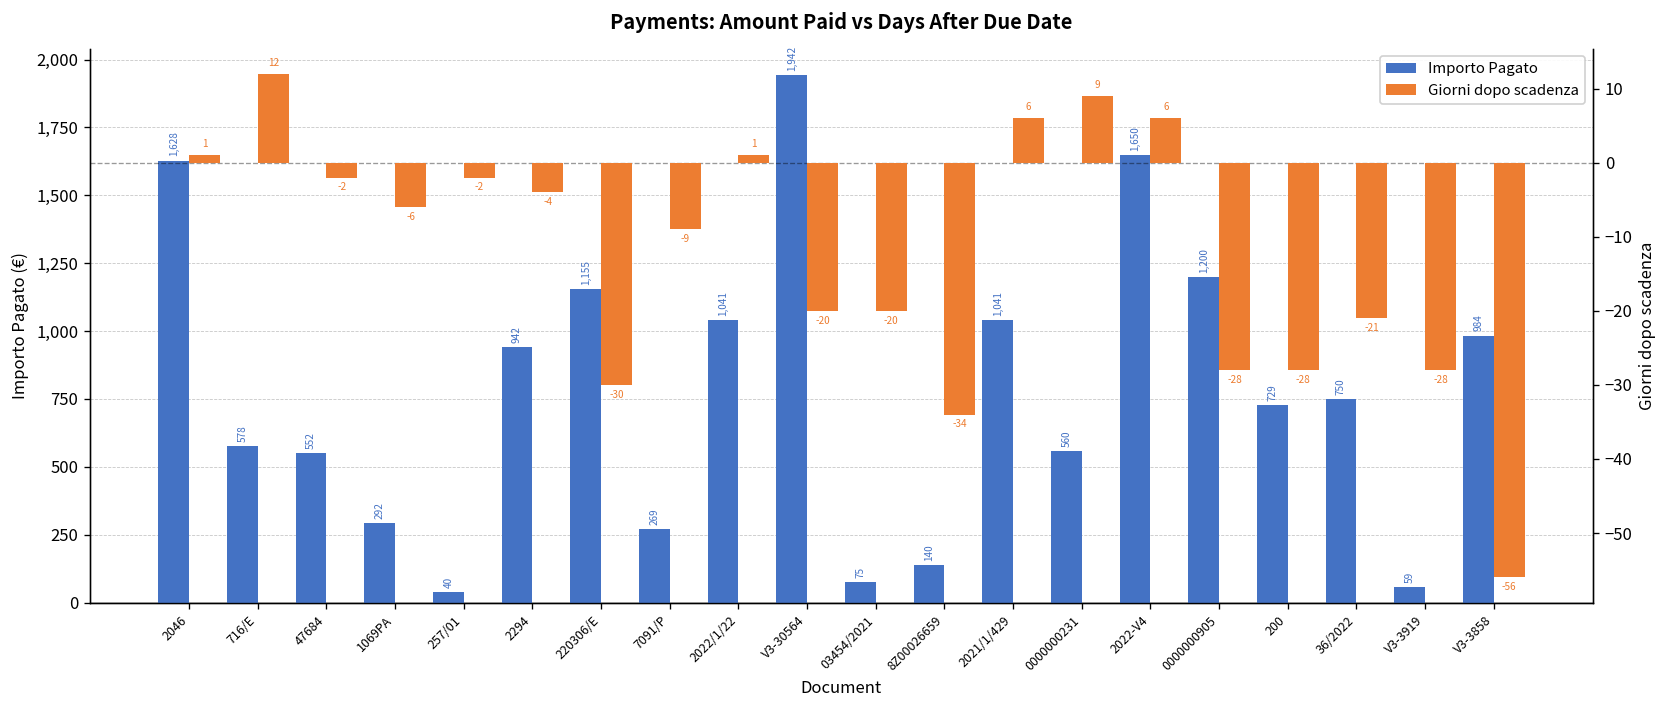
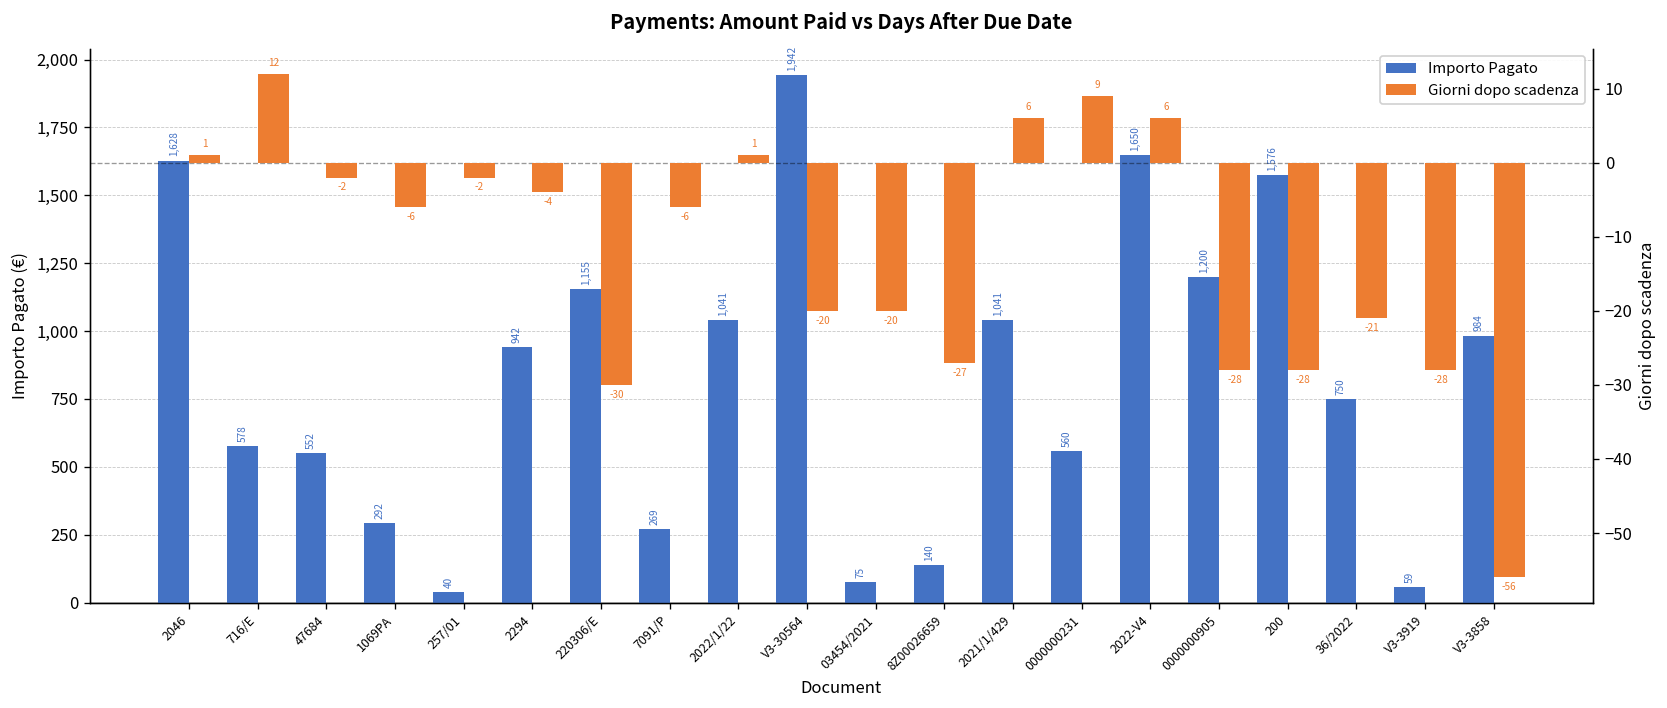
Importo Pagato, 200: 729 -> 1,576
Giorni dopo scadenza, 7091/P: -9 -> -6
Giorni dopo scadenza, 8Z00026659: -34 -> -27
